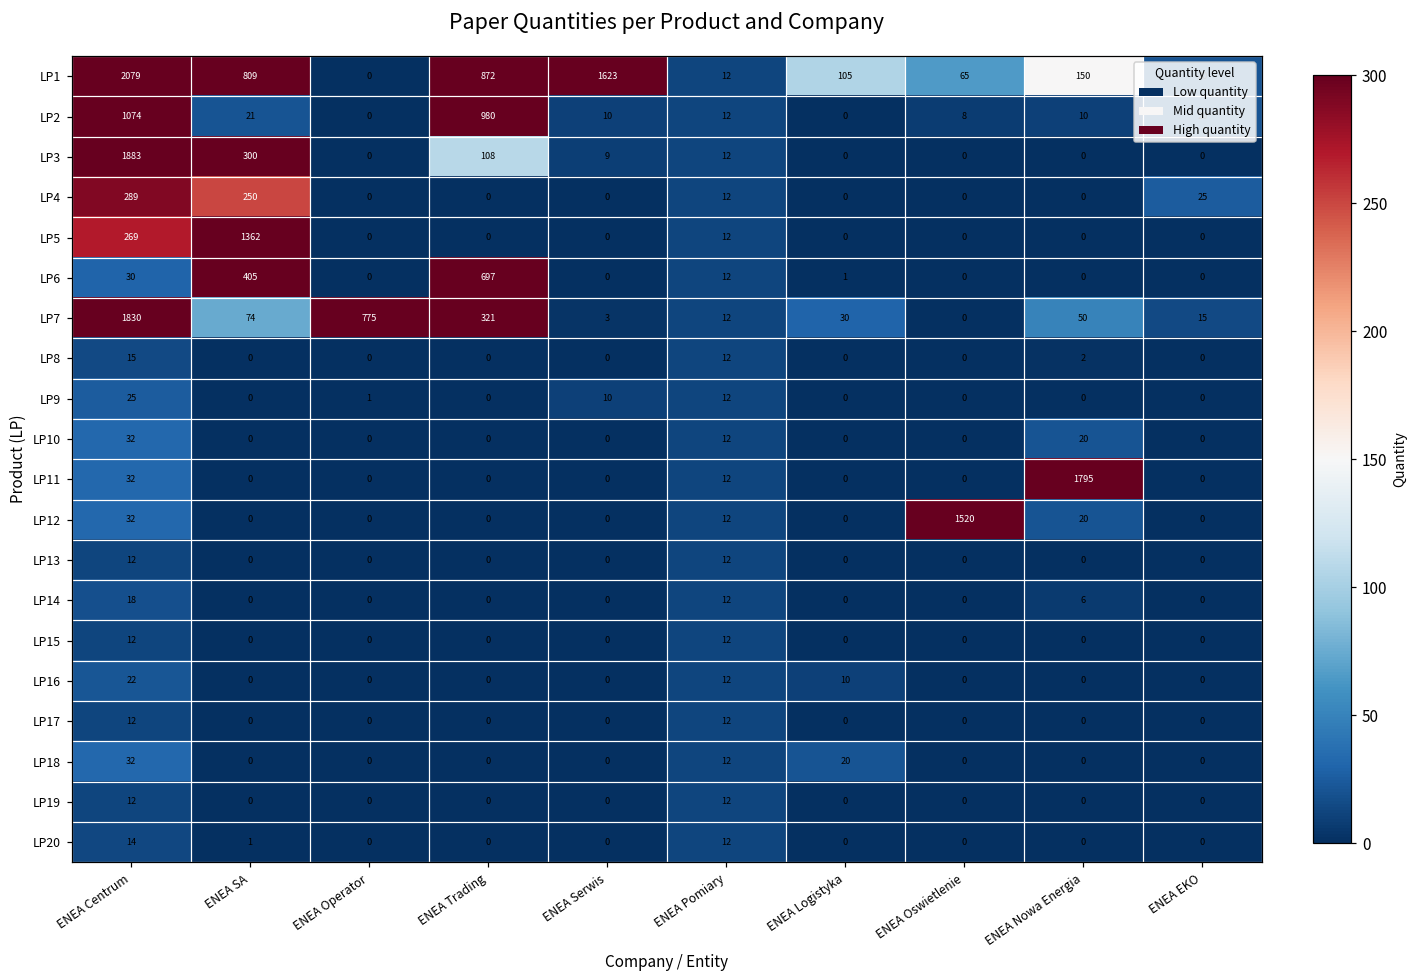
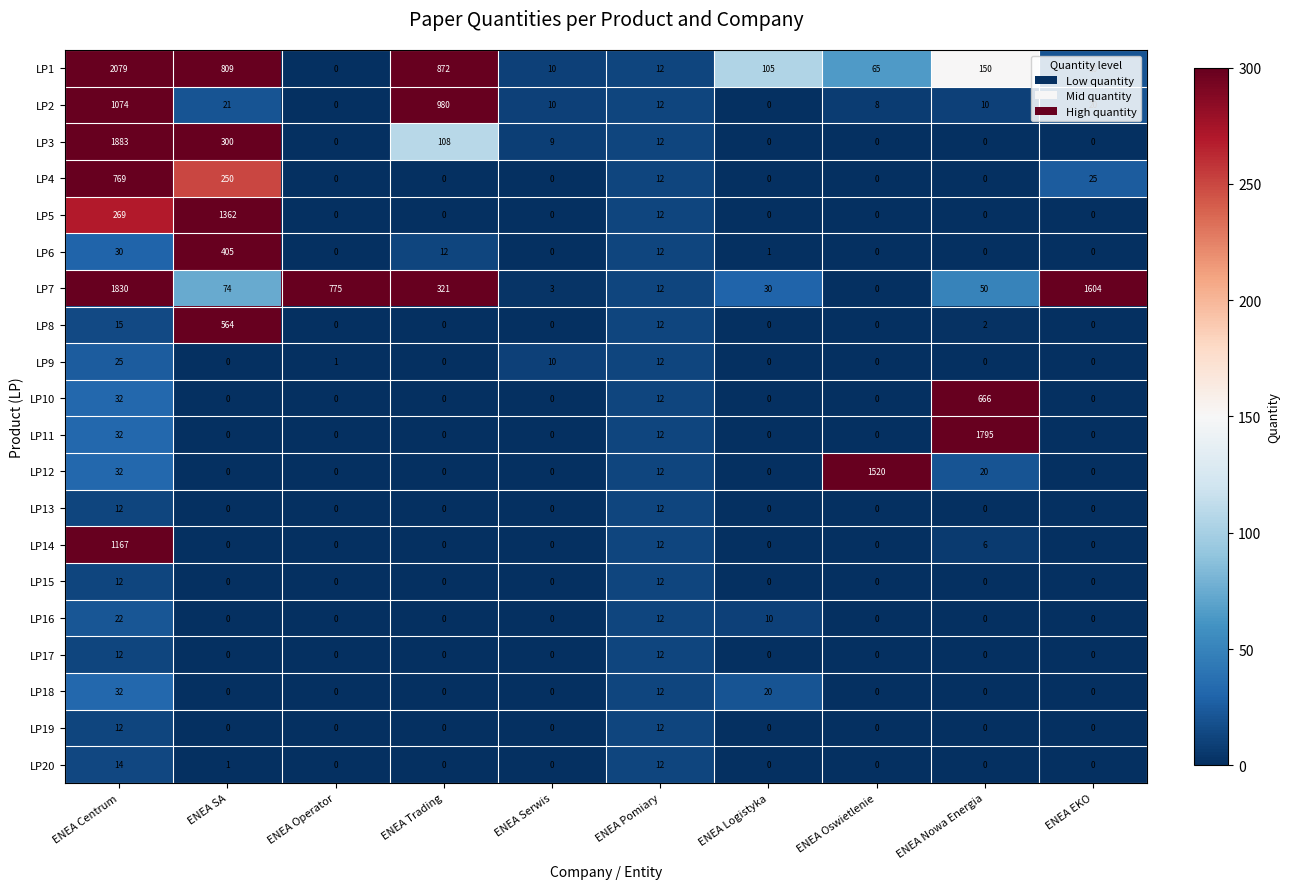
LP1, ENEA Serwis: 1623 -> 10
LP4, ENEA Centrum: 289 -> 769
LP6, ENEA Trading: 697 -> 12
LP7, ENEA EKO: 15 -> 1604
LP8, ENEA SA: 0 -> 564
LP10, ENEA Nowa Energia: 20 -> 666
LP14, ENEA Centrum: 18 -> 1167
